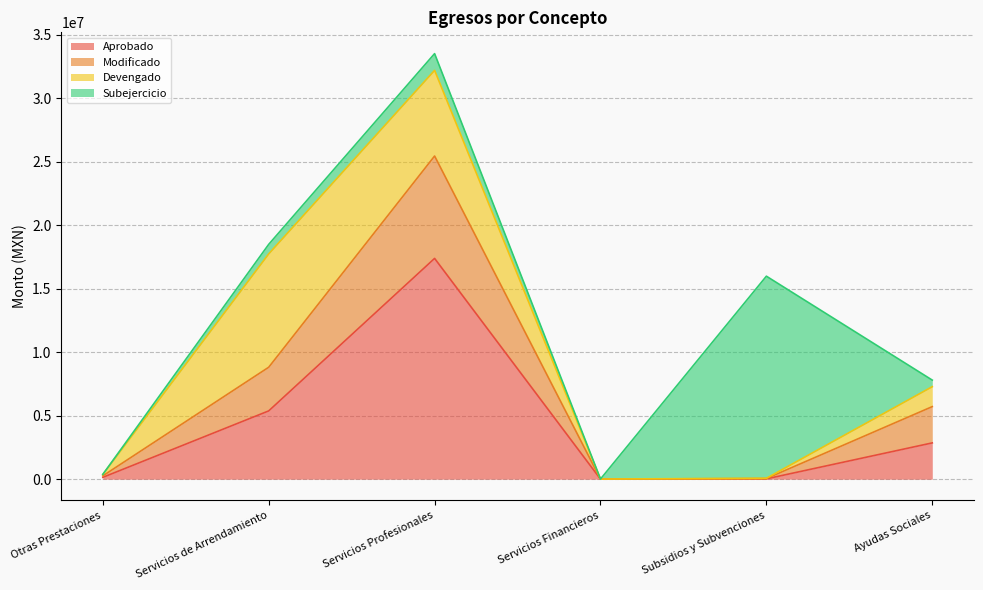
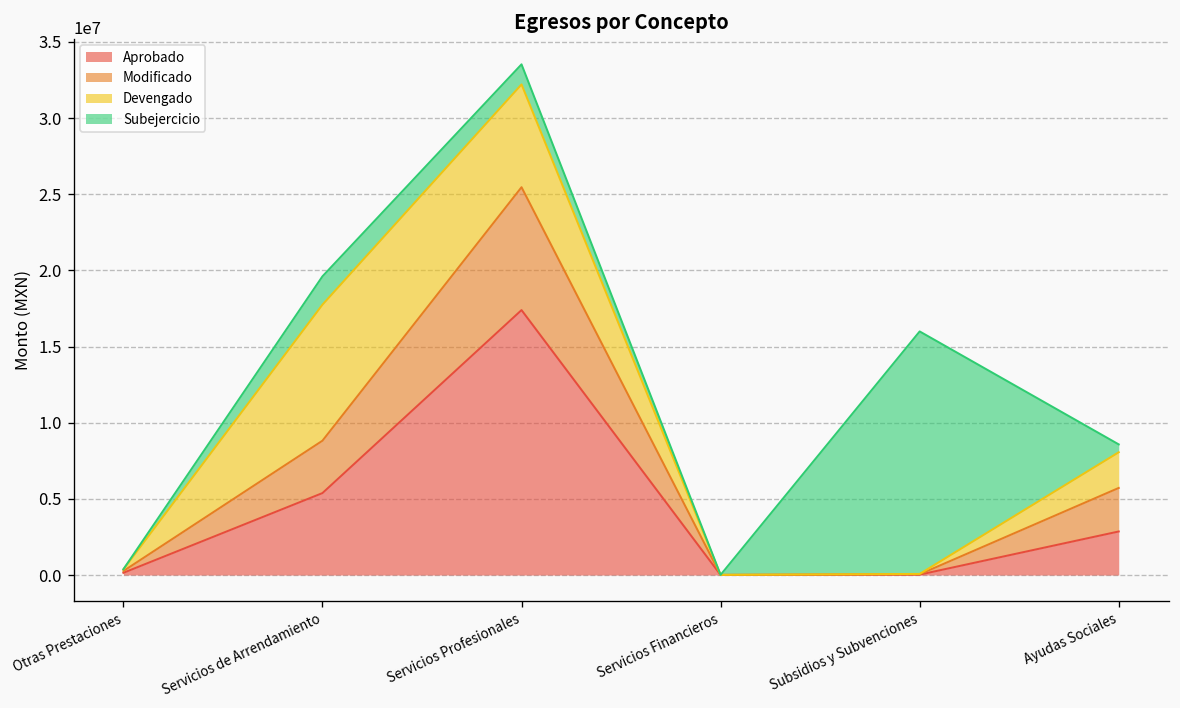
Subejercicio, Servicios de Arrendamiento: 700000 -> 1900000
Devengado, Ayudas Sociales: 1600000 -> 2300000
